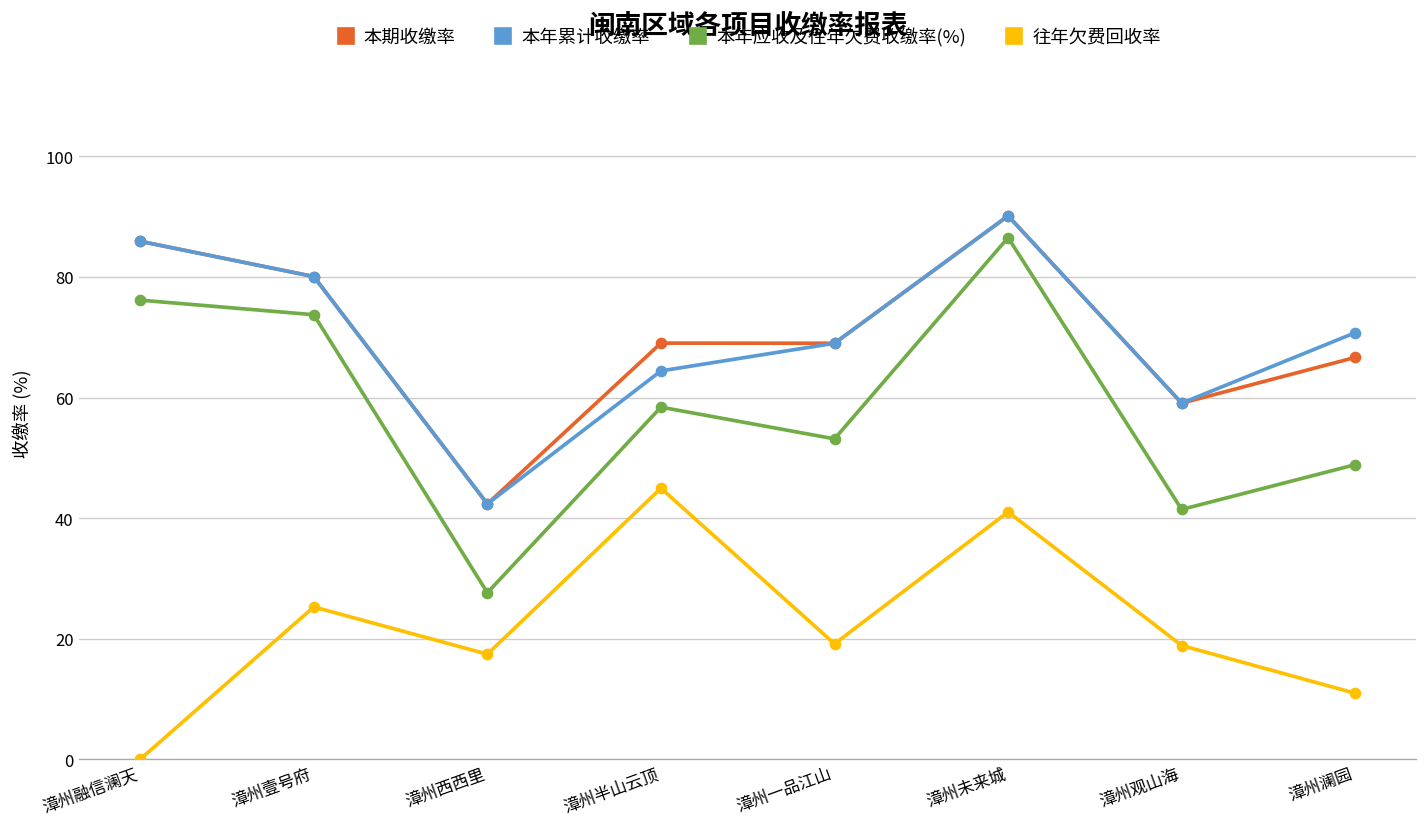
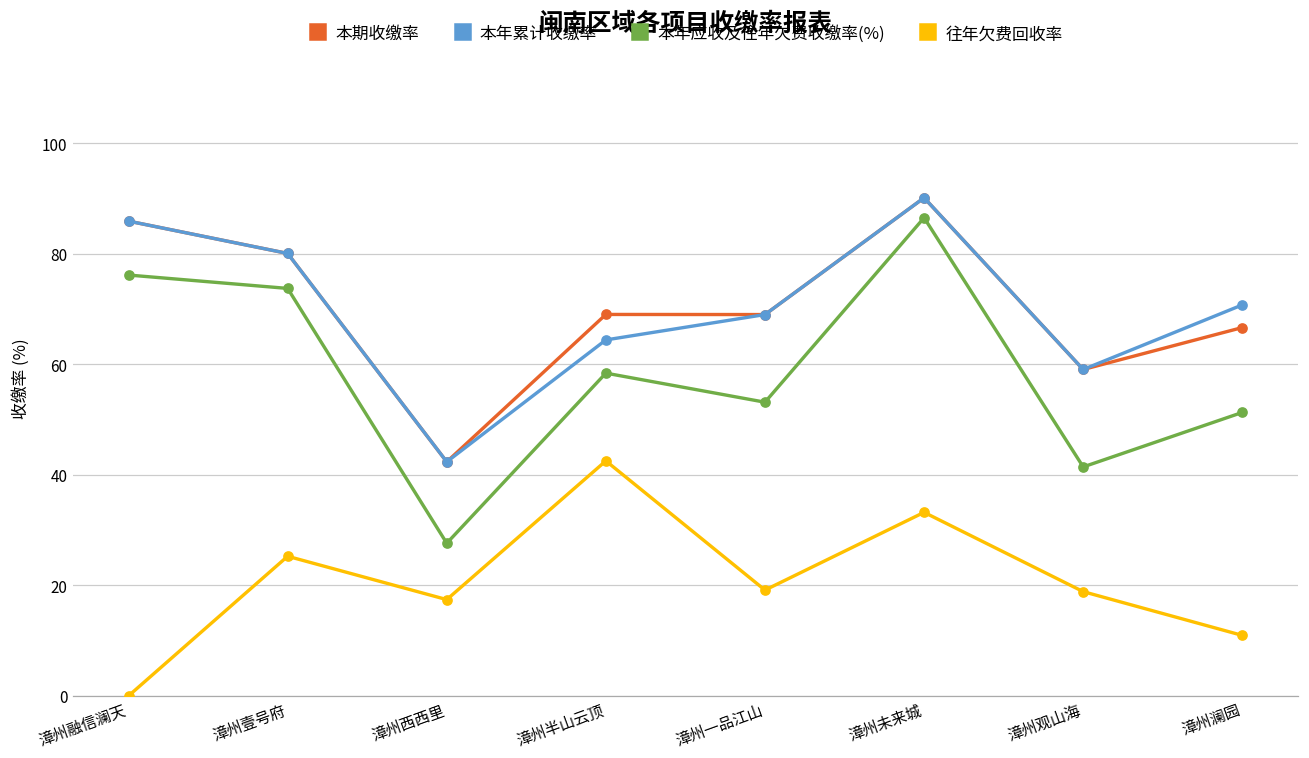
往年欠费回收率, 漳州半山云顶: 45 -> 43
往年欠费回收率, 漳州未来城: 41 -> 33
本年应收及往年欠费收缴率(%), 漳州澜园: 49 -> 51
